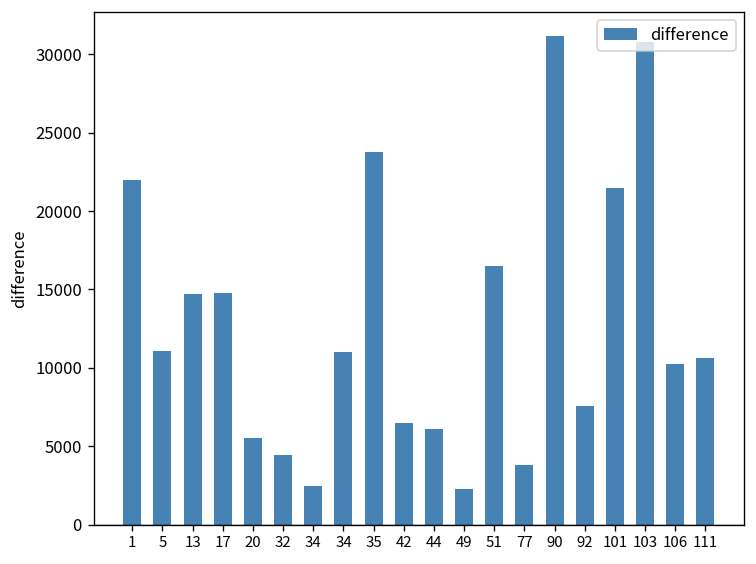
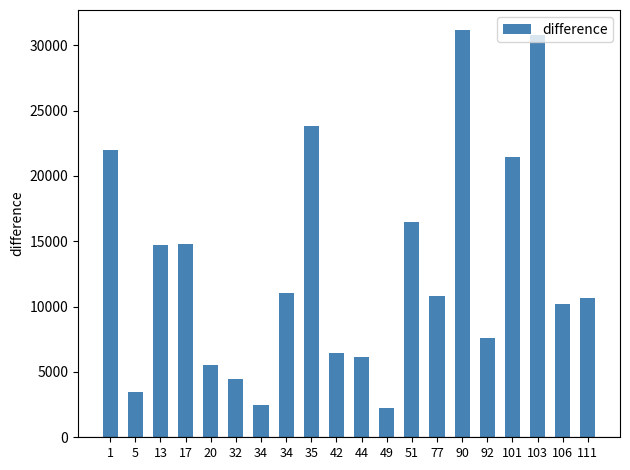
5: 11100 -> 3500
77: 3800 -> 10800
